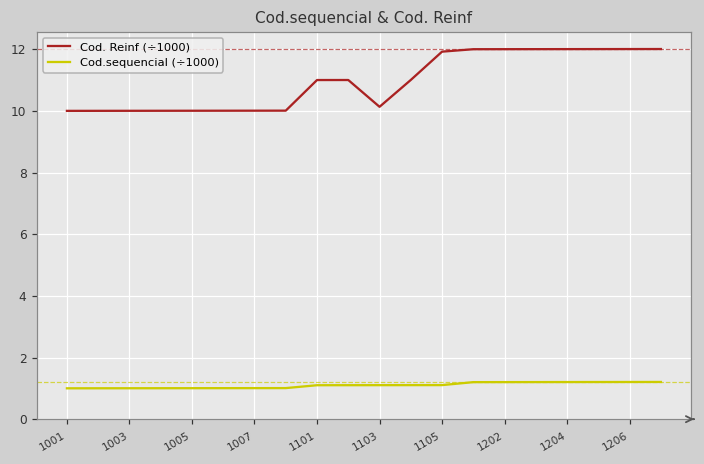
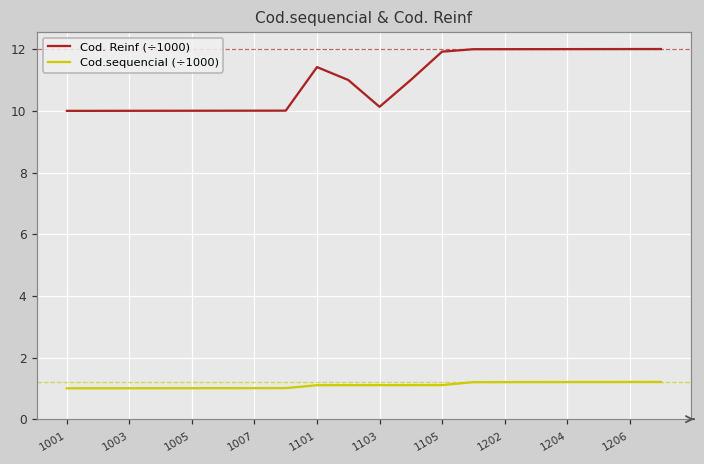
Cod. Reinf (÷1000), 1101: 11.0 -> 11.4
